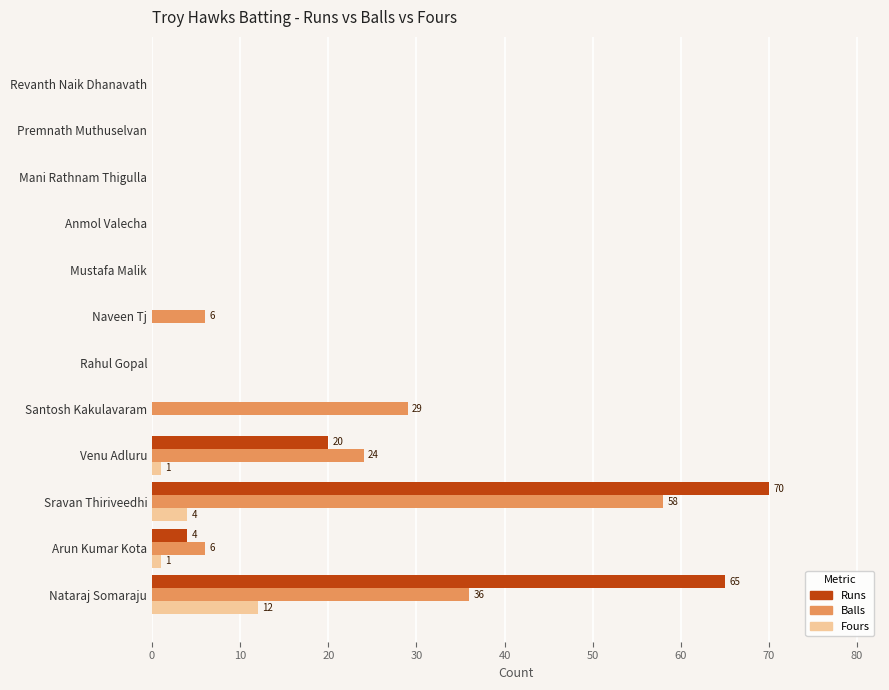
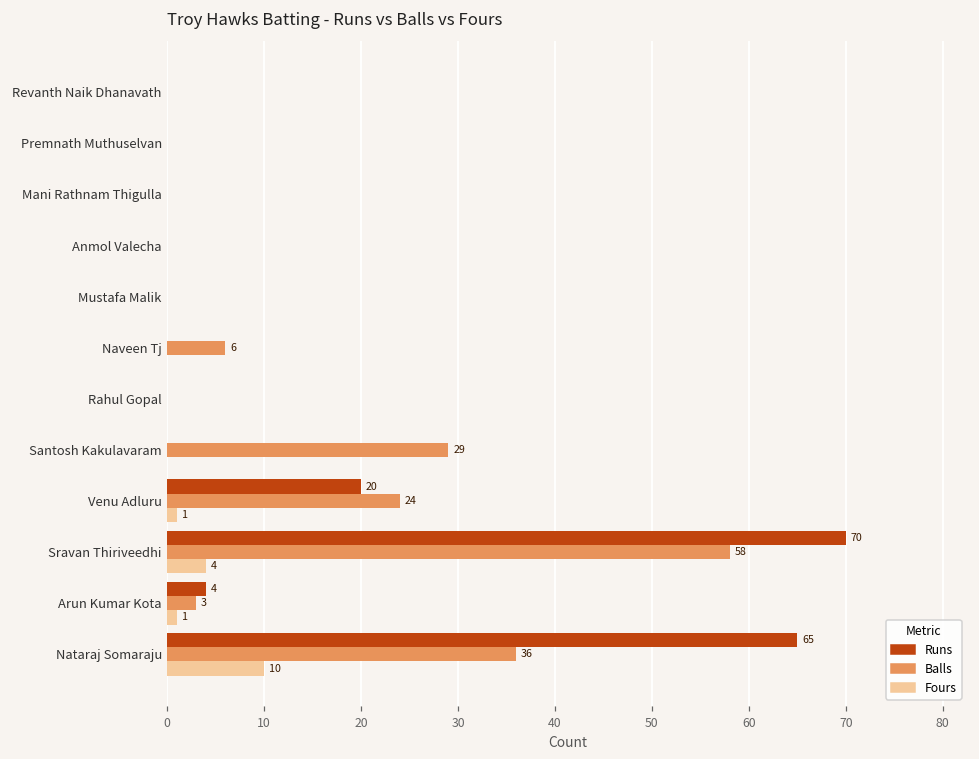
Balls, Arun Kumar Kota: 6 -> 3
Fours, Nataraj Somaraju: 12 -> 10
